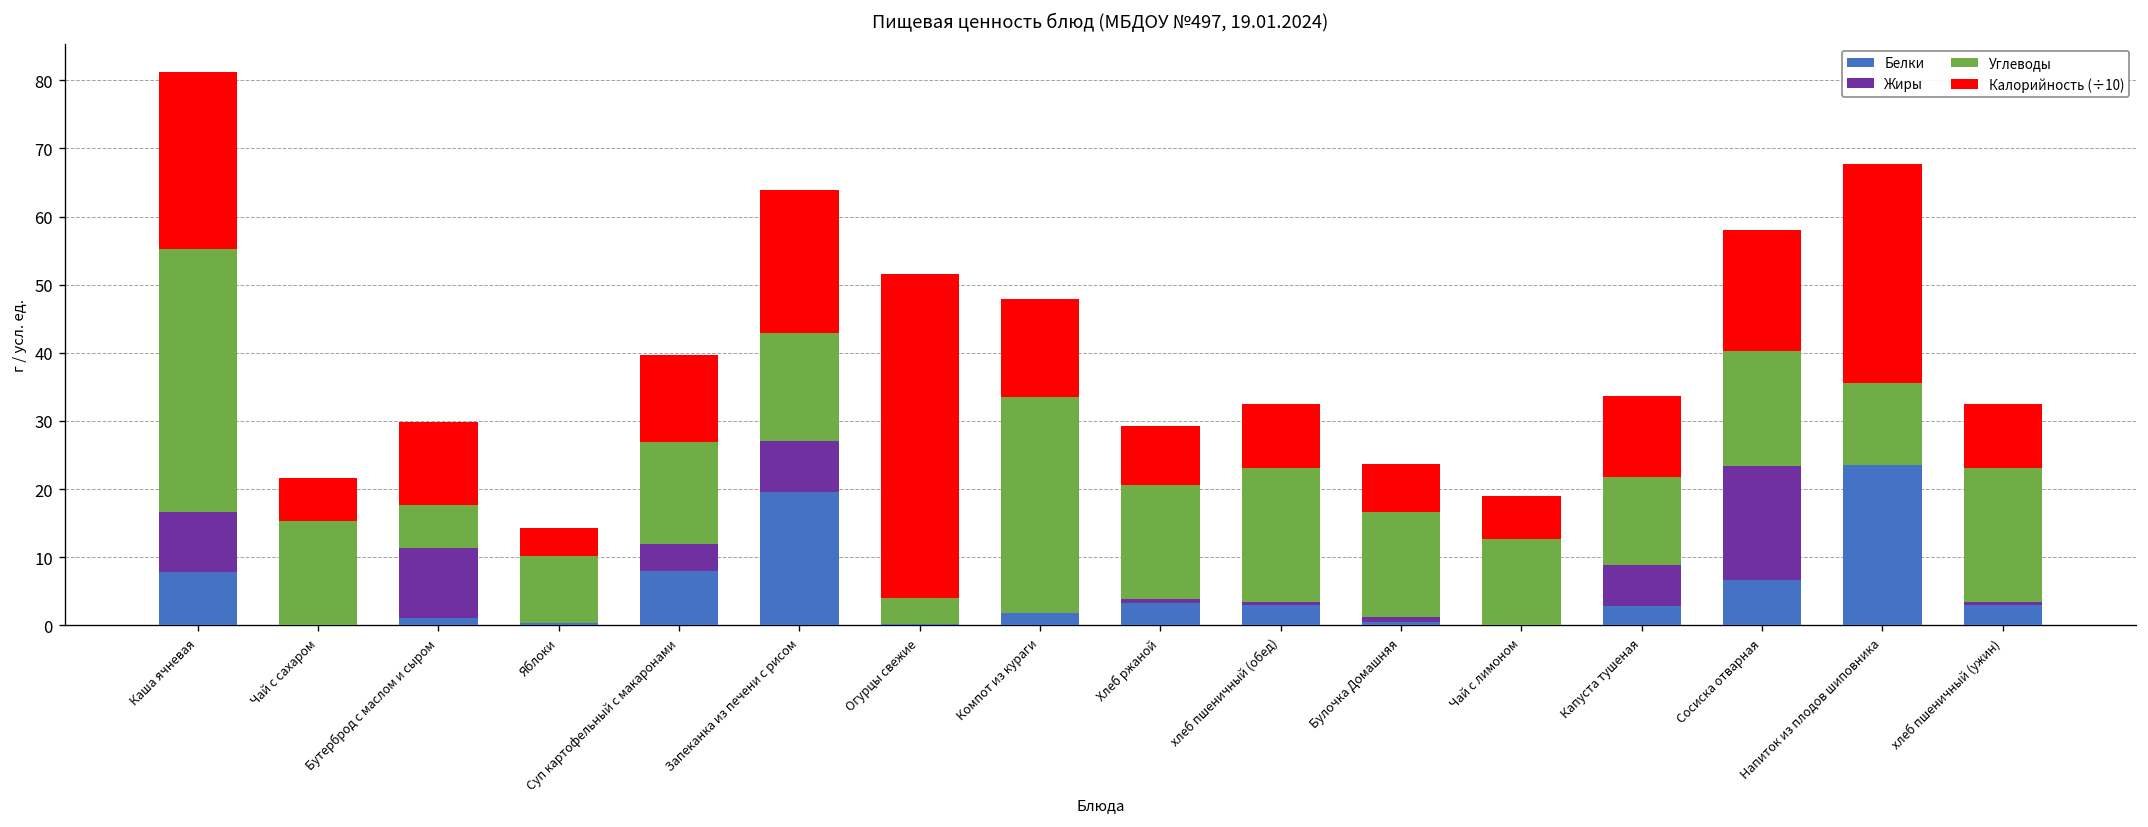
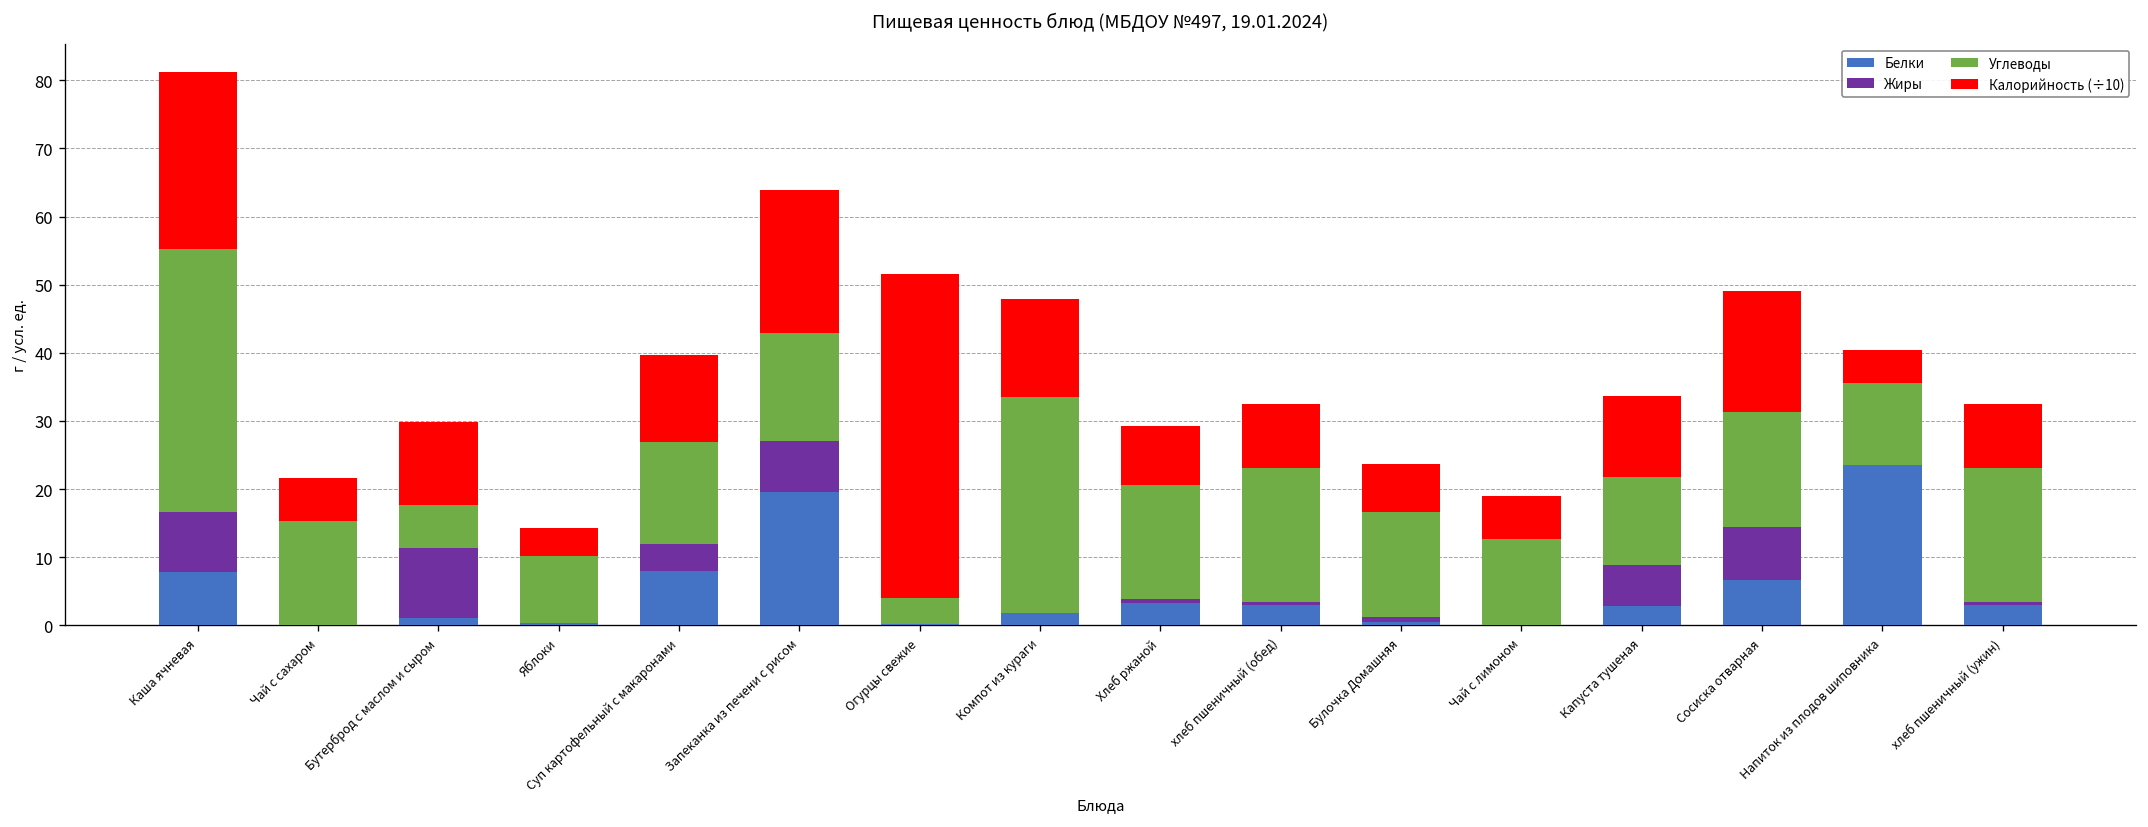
Жиры, Сосиска отварная: 17 -> 8
Калорийность (÷10), Напиток из плодов шиповника: 32 -> 5
